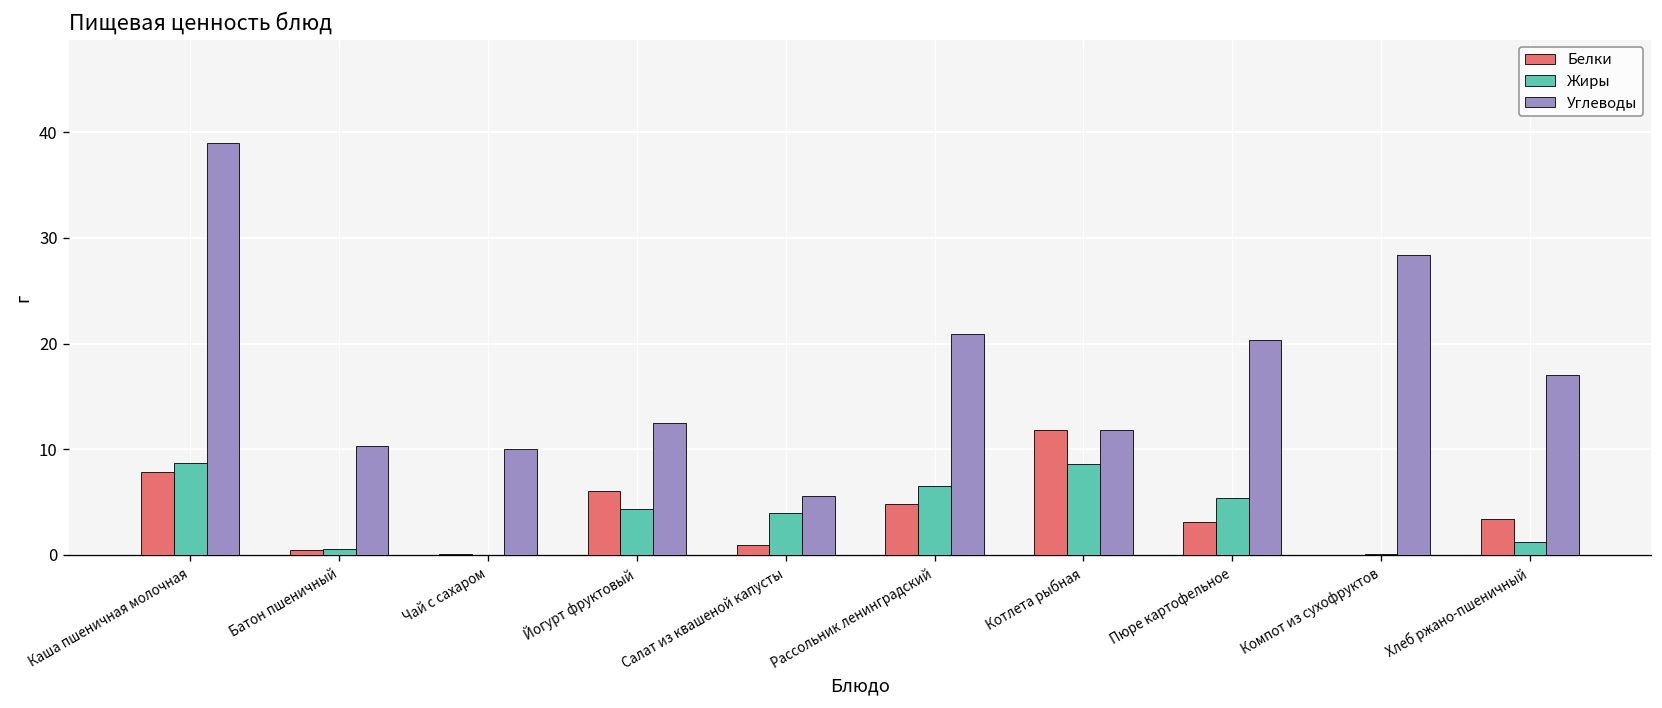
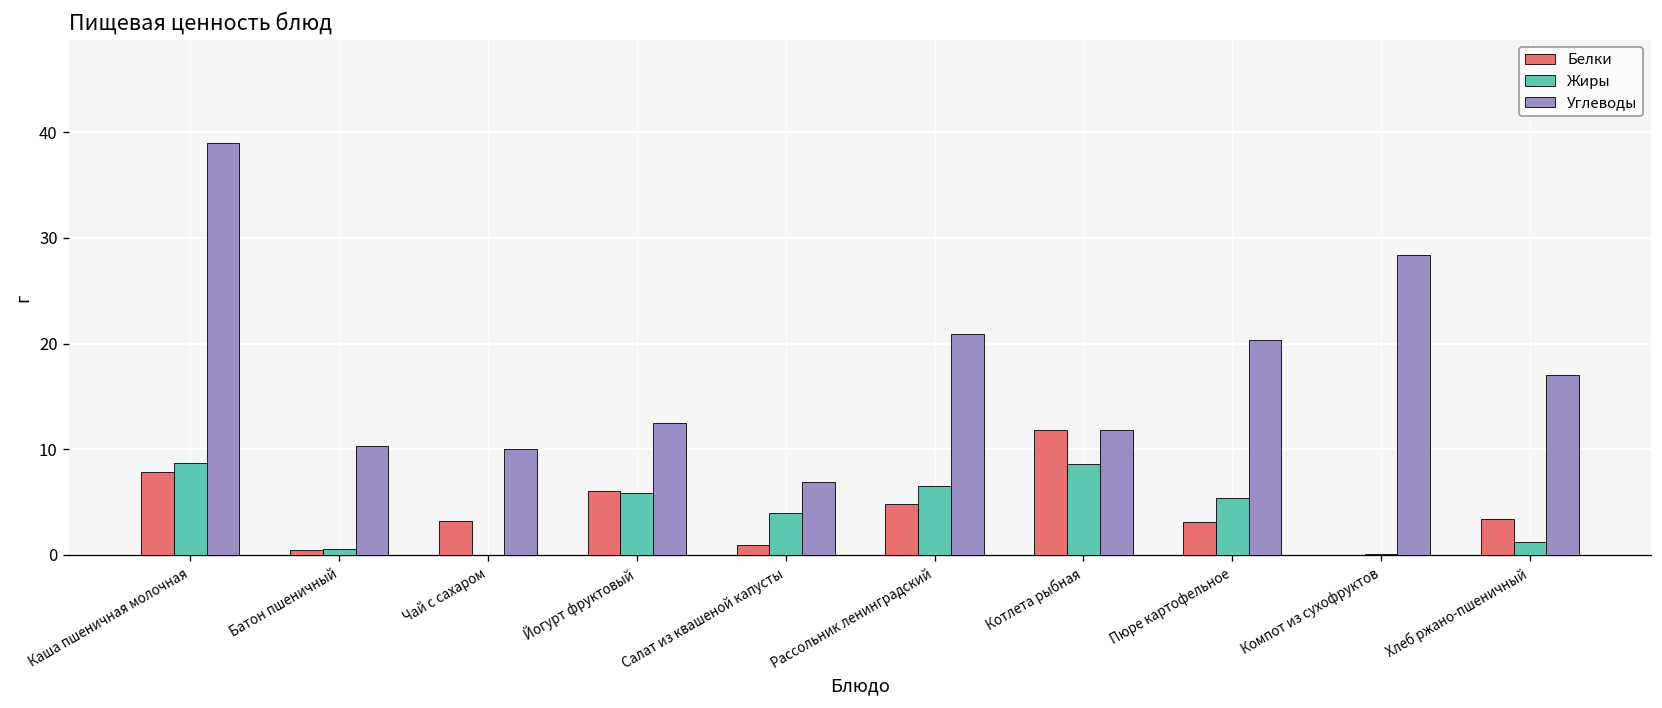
Белки, Чай с сахаром: 0 -> 3
Жиры, Йогурт фруктовый: 4 -> 6
Углеводы, Салат из квашеной капусты: 6 -> 7
